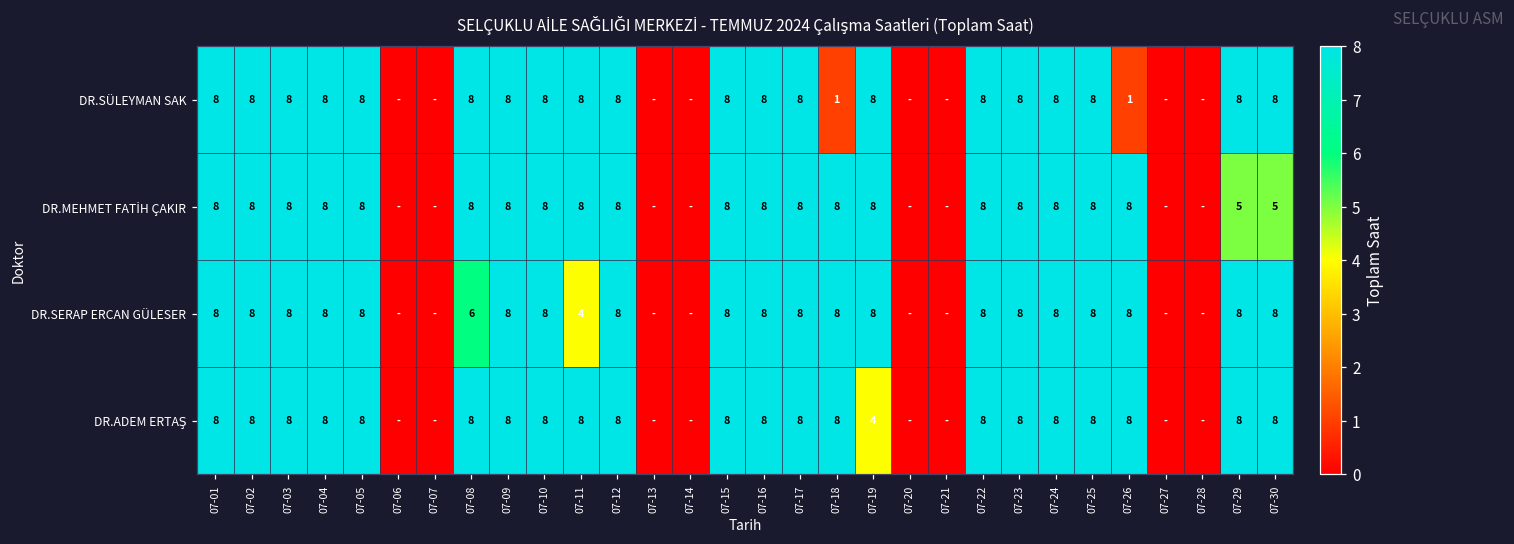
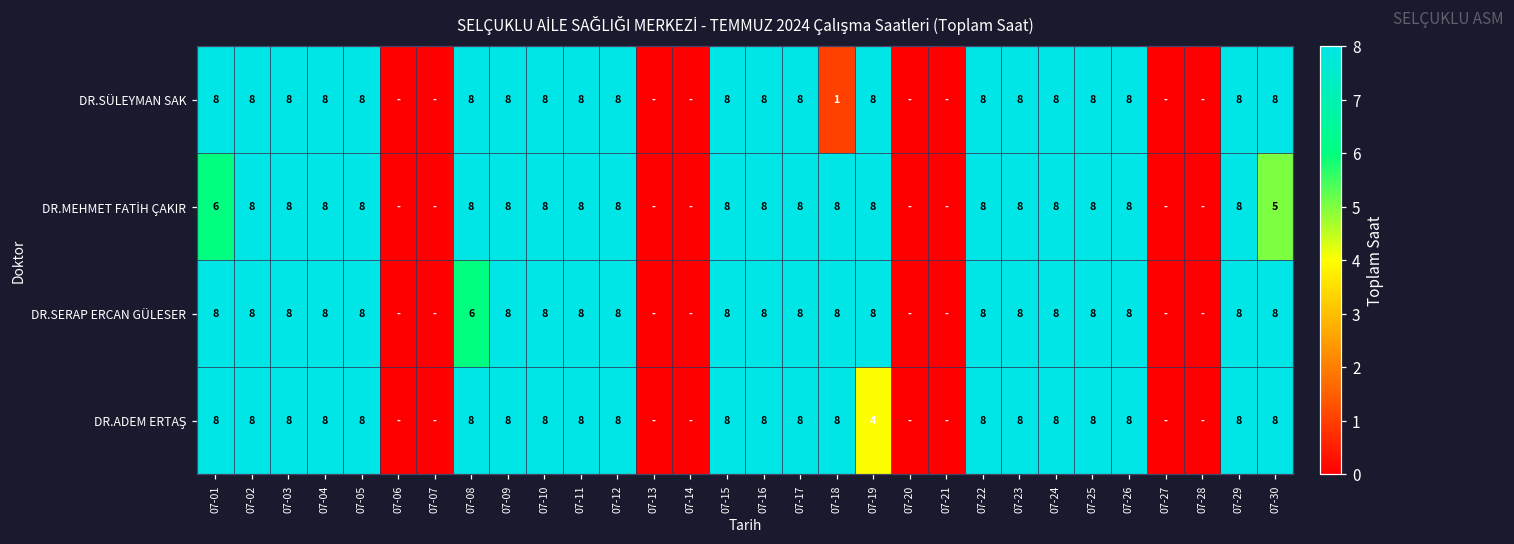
DR.SÜLEYMAN SAK, 07-26: 1 -> 8
DR.MEHMET FATİH ÇAKIR, 07-01: 8 -> 6
DR.MEHMET FATİH ÇAKIR, 07-29: 5 -> 8
DR.SERAP ERCAN GÜLESER, 07-11: 4 -> 8
